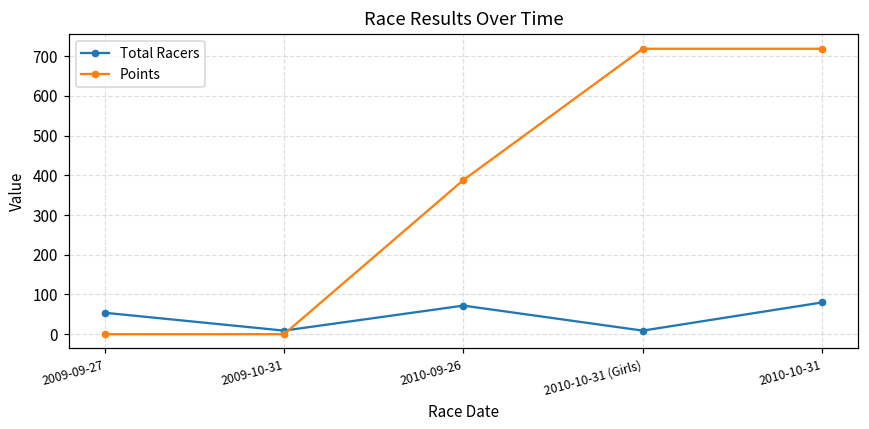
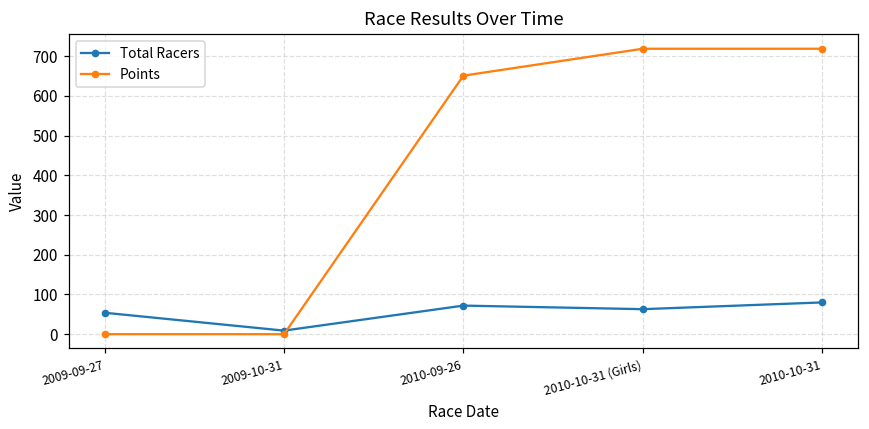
Points, 2010-09-26: 390 -> 650
Total Racers, 2010-10-31 (Girls): 10 -> 60
